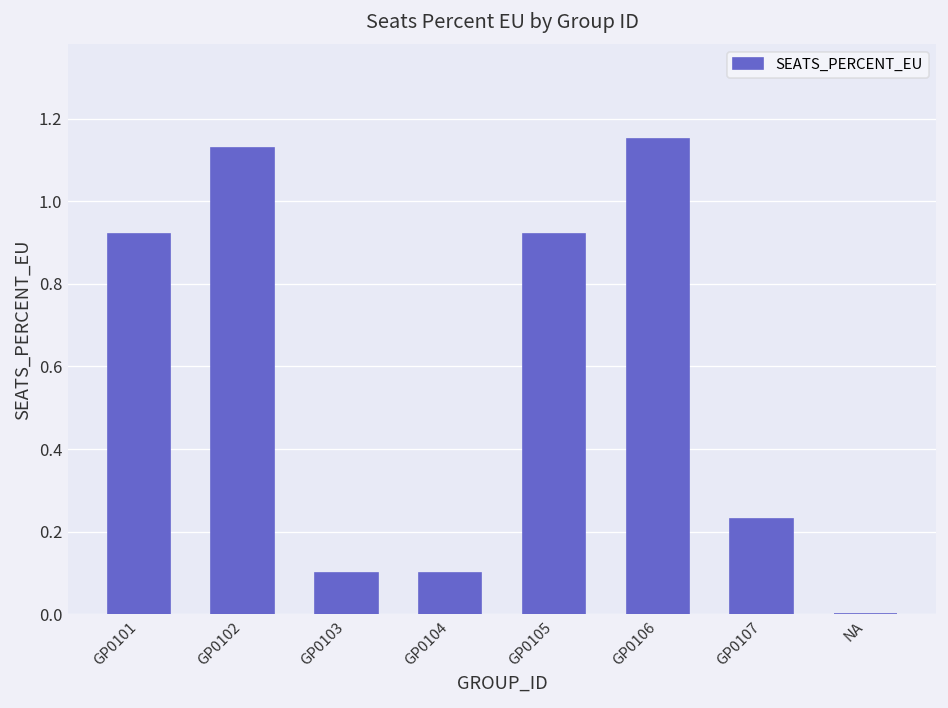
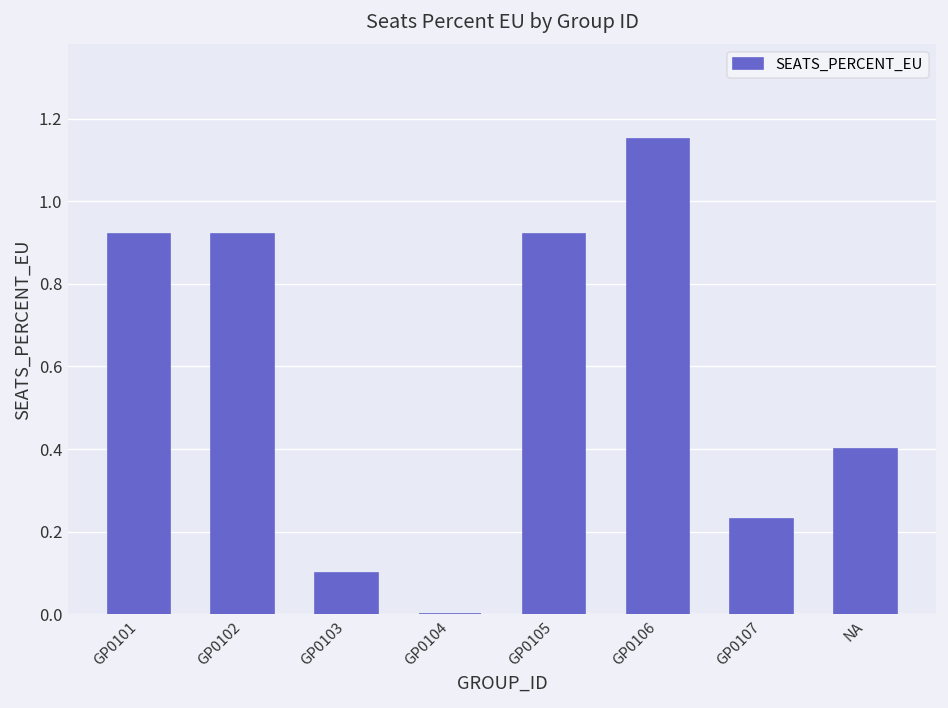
GP0102: 1.13 -> 0.92
GP0104: 0.1 -> 0.0
NA: 0.0 -> 0.4
